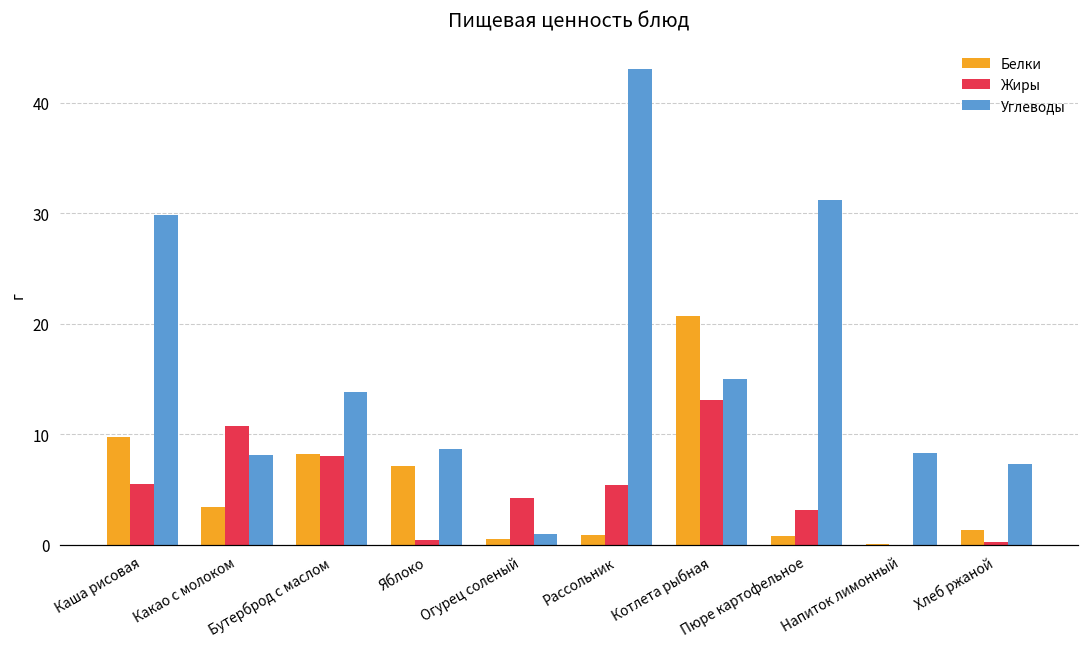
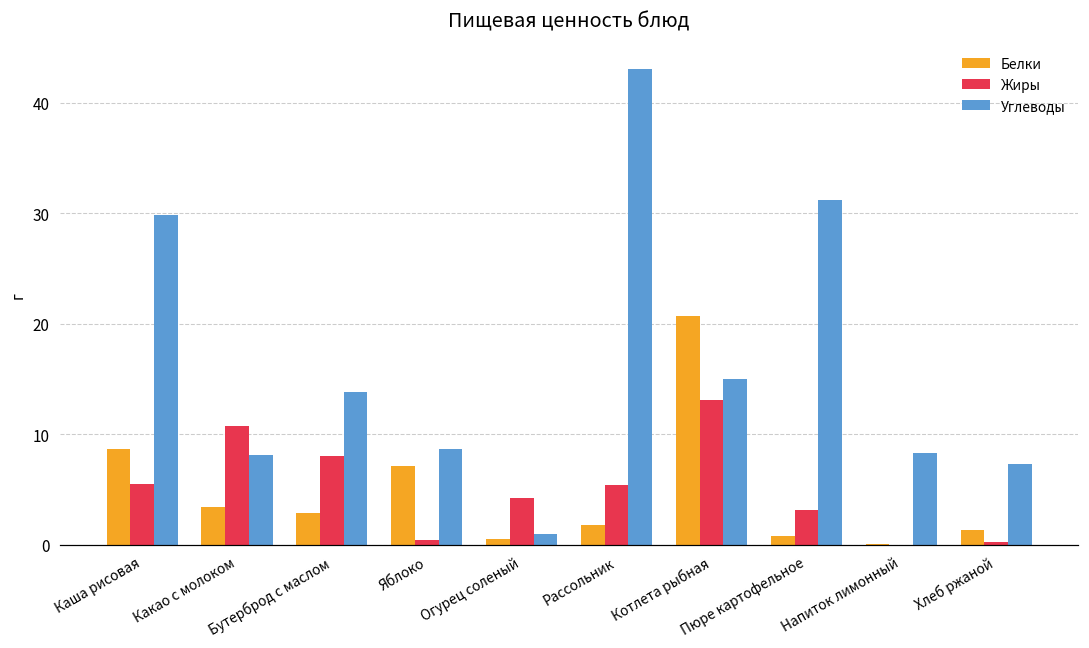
Белки, Каша рисовая: 9.7 -> 8.7
Белки, Бутерброд с маслом: 8.2 -> 2.9
Белки, Рассольник: 0.9 -> 1.8
